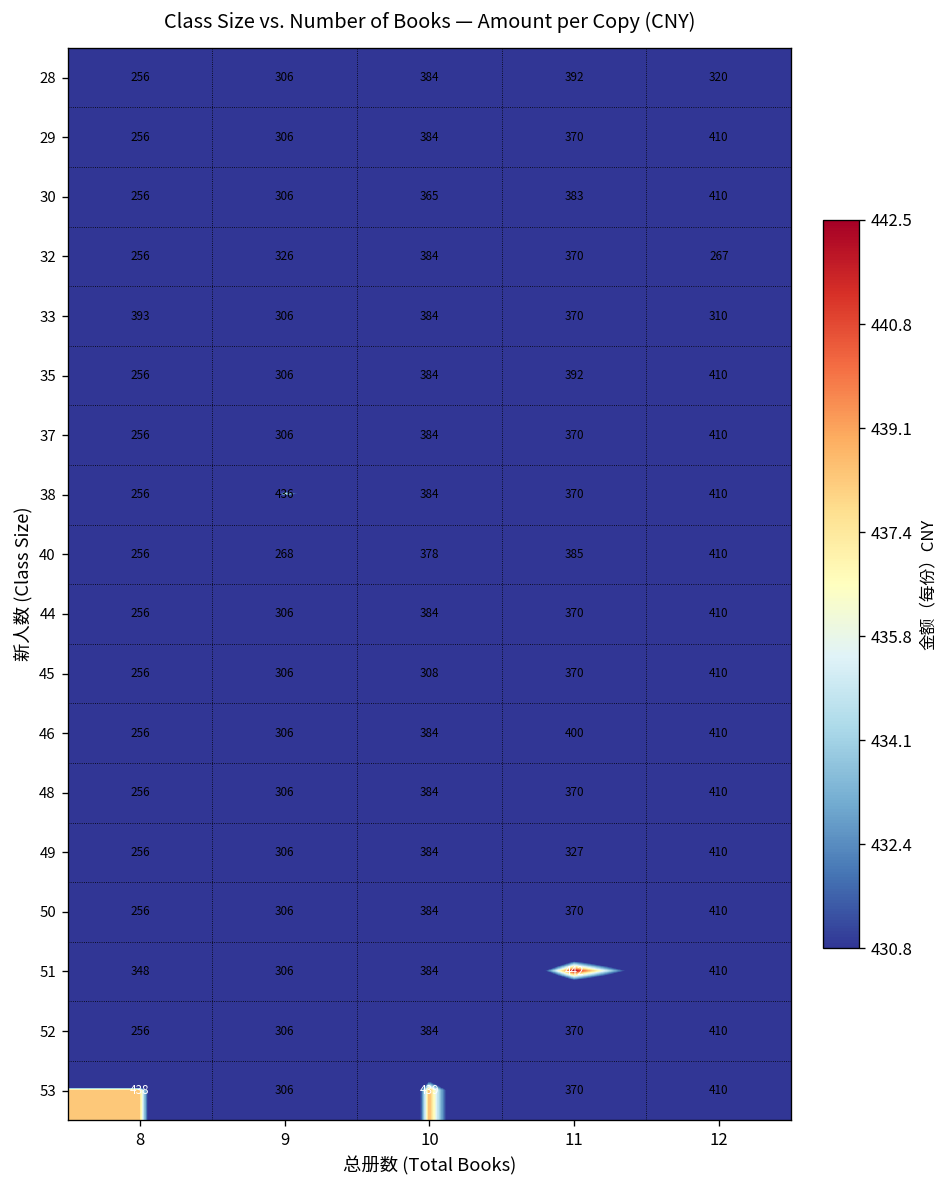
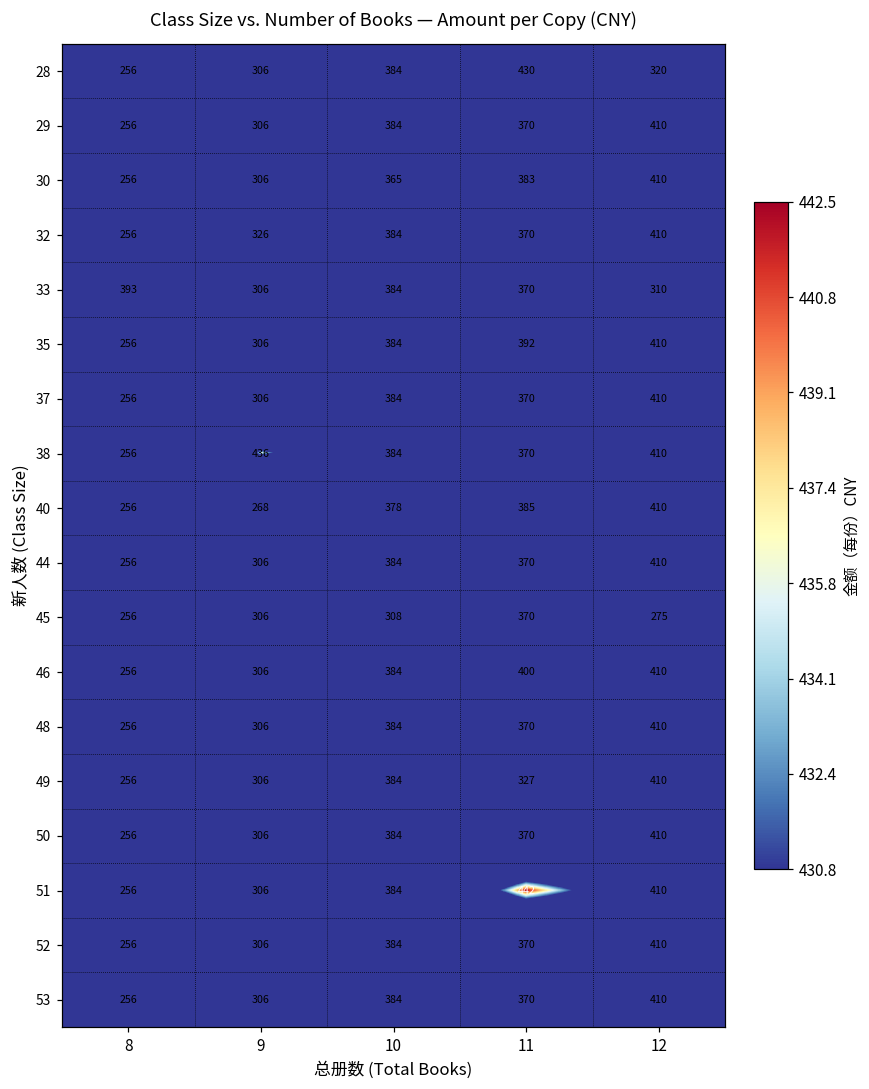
28, 11: 392 -> 430
32, 12: 267 -> 410
45, 12: 410 -> 275
51, 8: 348 -> 256
53, 8: 438 -> 256
53, 10: 439 -> 384
